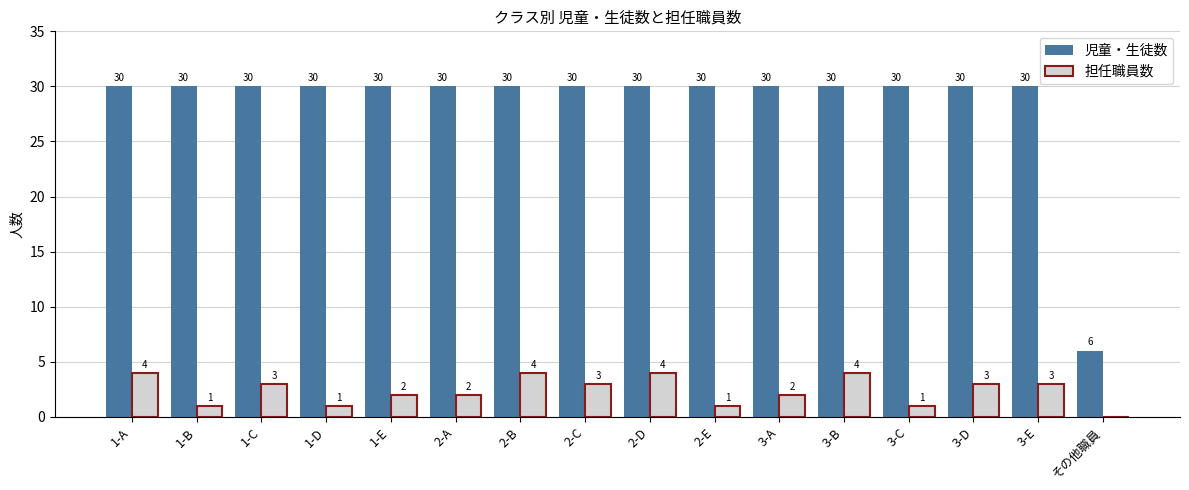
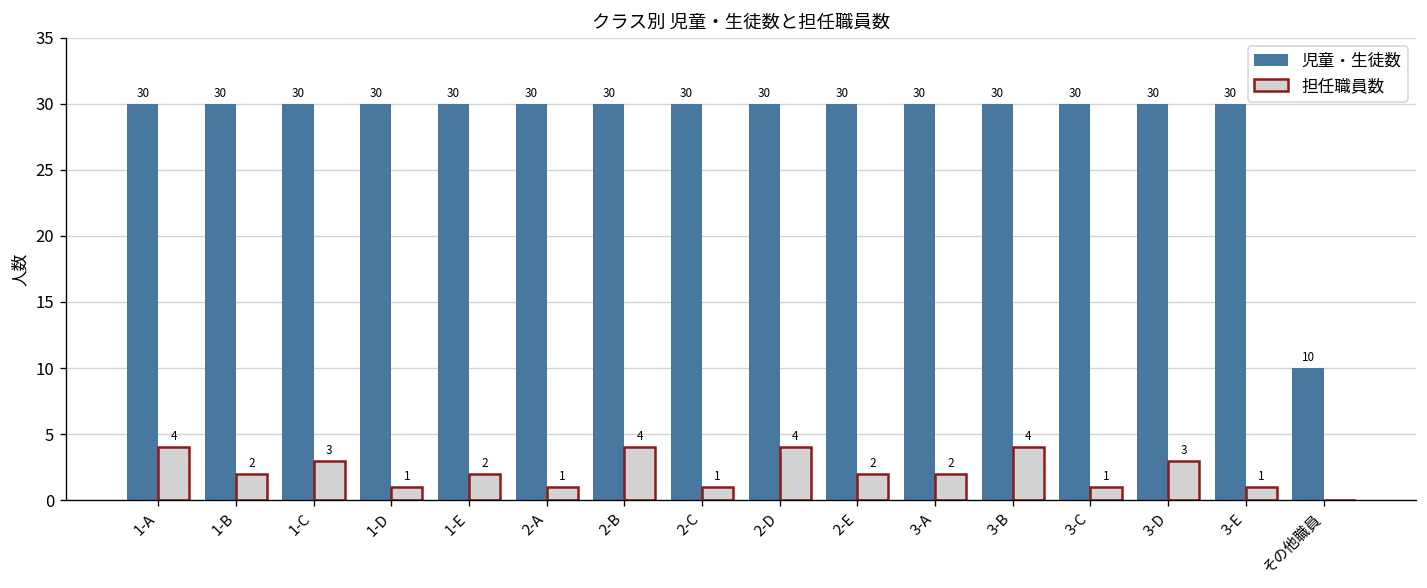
担任職員数, 1-B: 1 -> 2
担任職員数, 2-A: 2 -> 1
担任職員数, 2-C: 3 -> 1
担任職員数, 2-E: 1 -> 2
担任職員数, 3-E: 3 -> 1
児童・生徒数, その他職員: 6 -> 10
